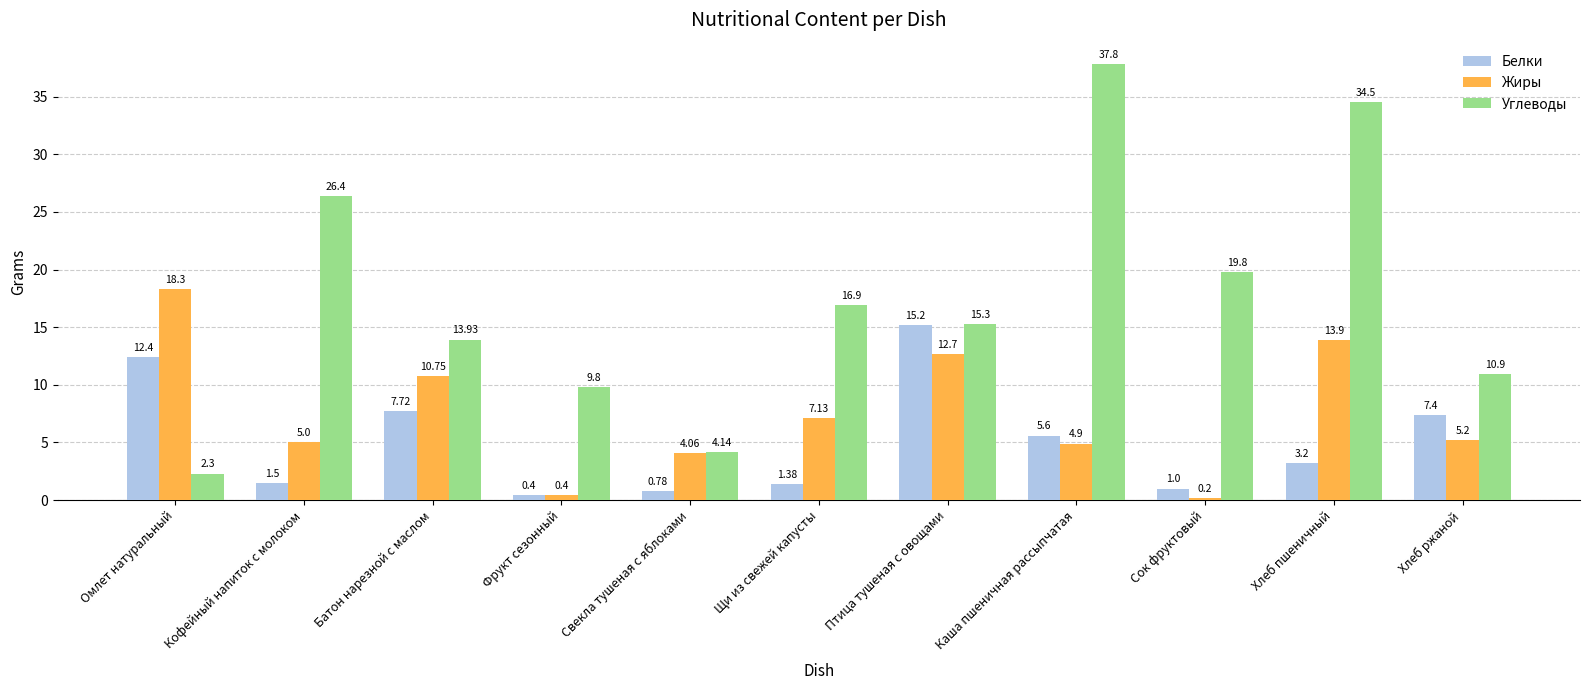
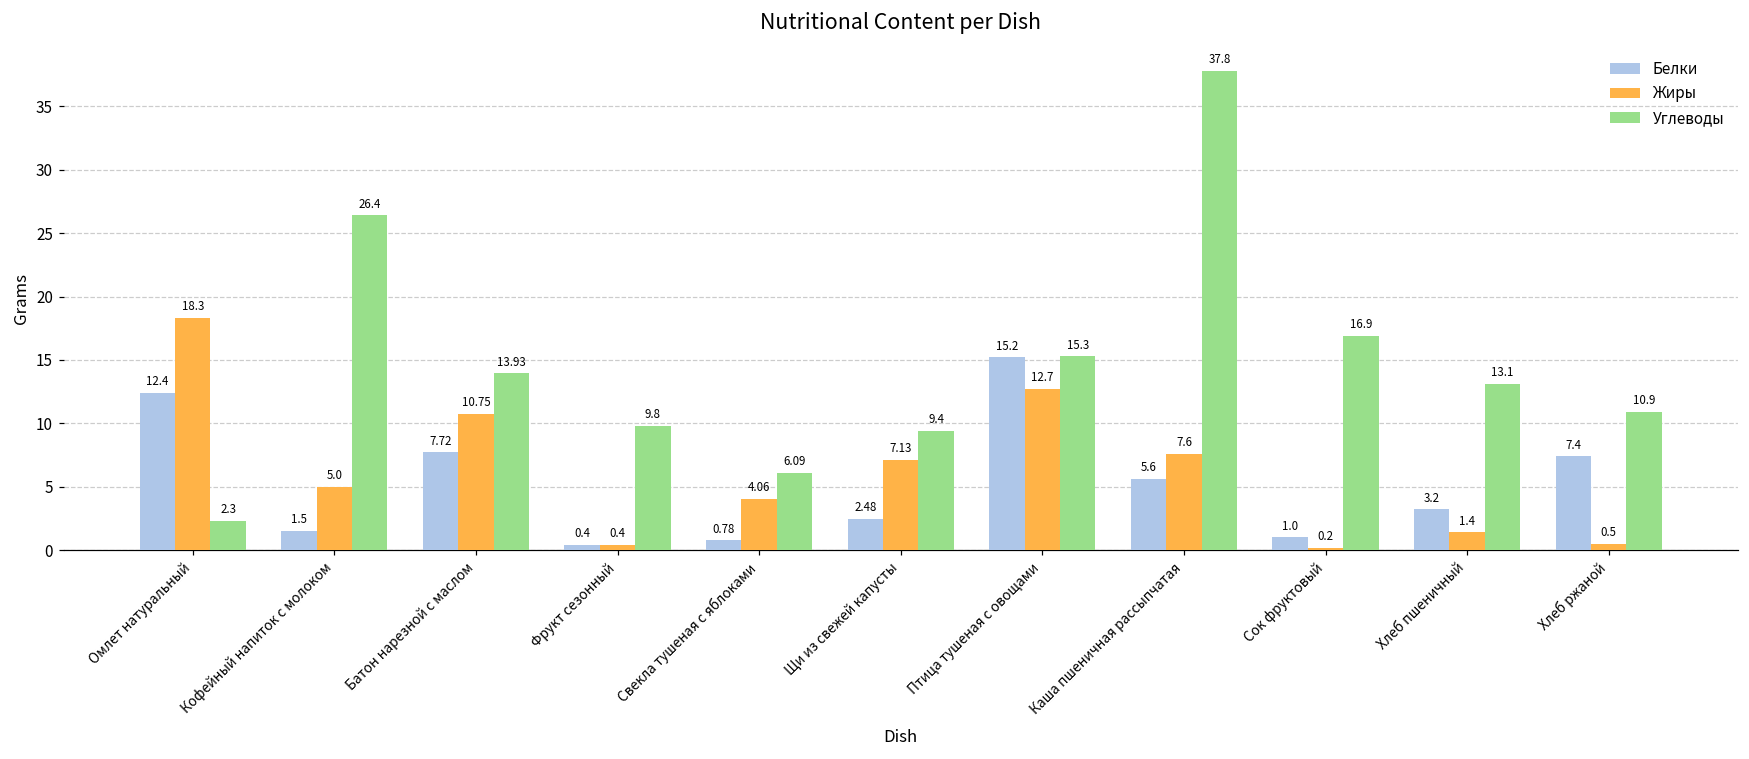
Углеводы, Свекла тушеная с яблоками: 4.14 -> 6.09
Белки, Щи из свежей капусты: 1.38 -> 2.48
Углеводы, Щи из свежей капусты: 16.9 -> 9.4
Жиры, Каша пшеничная рассыпчатая: 4.9 -> 7.6
Углеводы, Сок фруктовый: 19.8 -> 16.9
Жиры, Хлеб пшеничный: 13.9 -> 1.4
Углеводы, Хлеб пшеничный: 34.5 -> 13.1
Жиры, Хлеб ржаной: 5.2 -> 0.5
